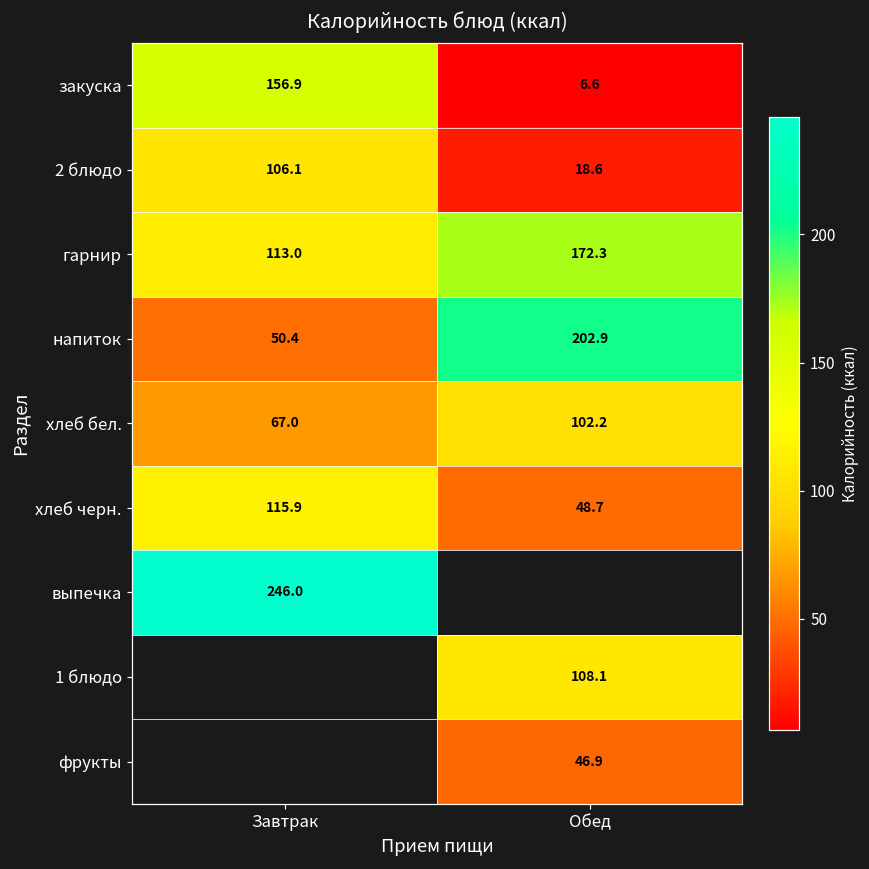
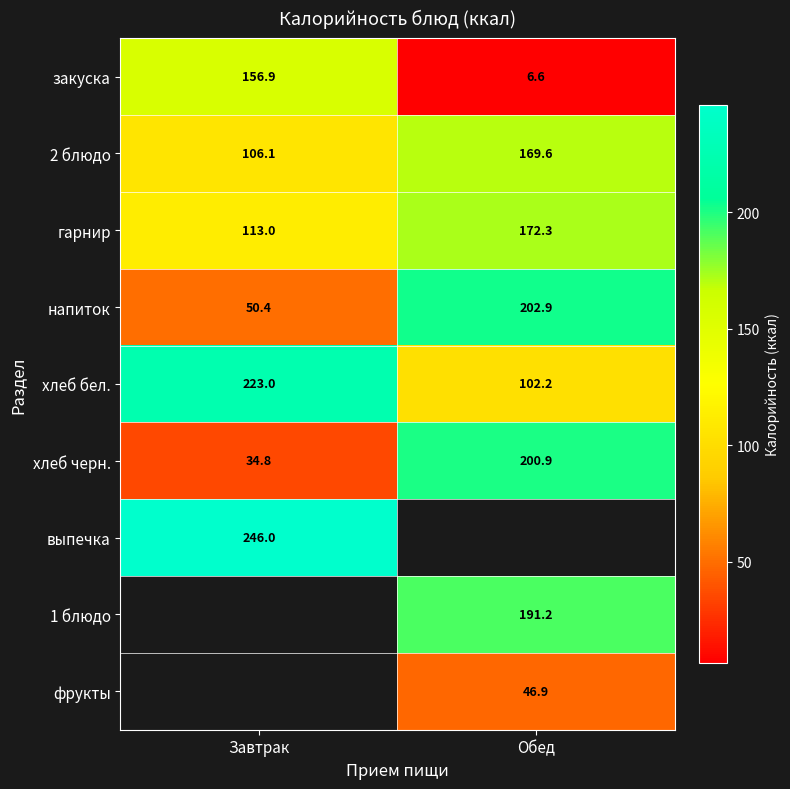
2 блюдо, Обед: 18.6 -> 169.6
хлеб бел., Завтрак: 67.0 -> 223.0
хлеб черн., Завтрак: 115.9 -> 34.8
хлеб черн., Обед: 48.7 -> 200.9
1 блюдо, Обед: 108.1 -> 191.2
